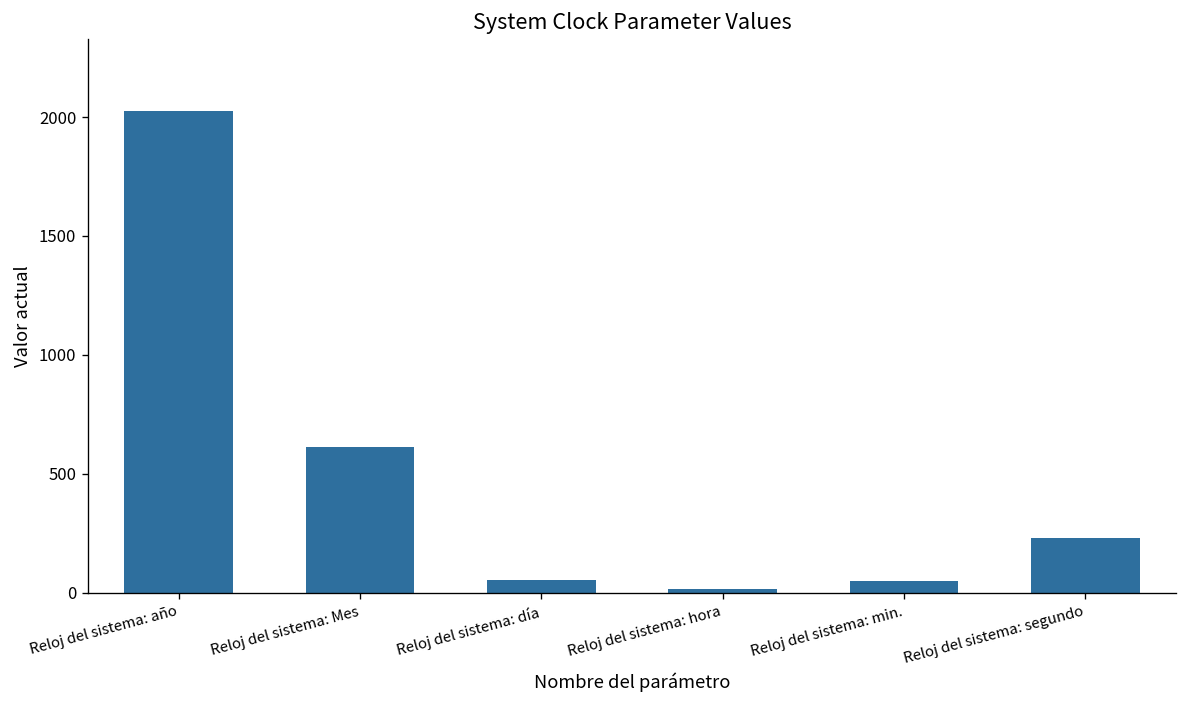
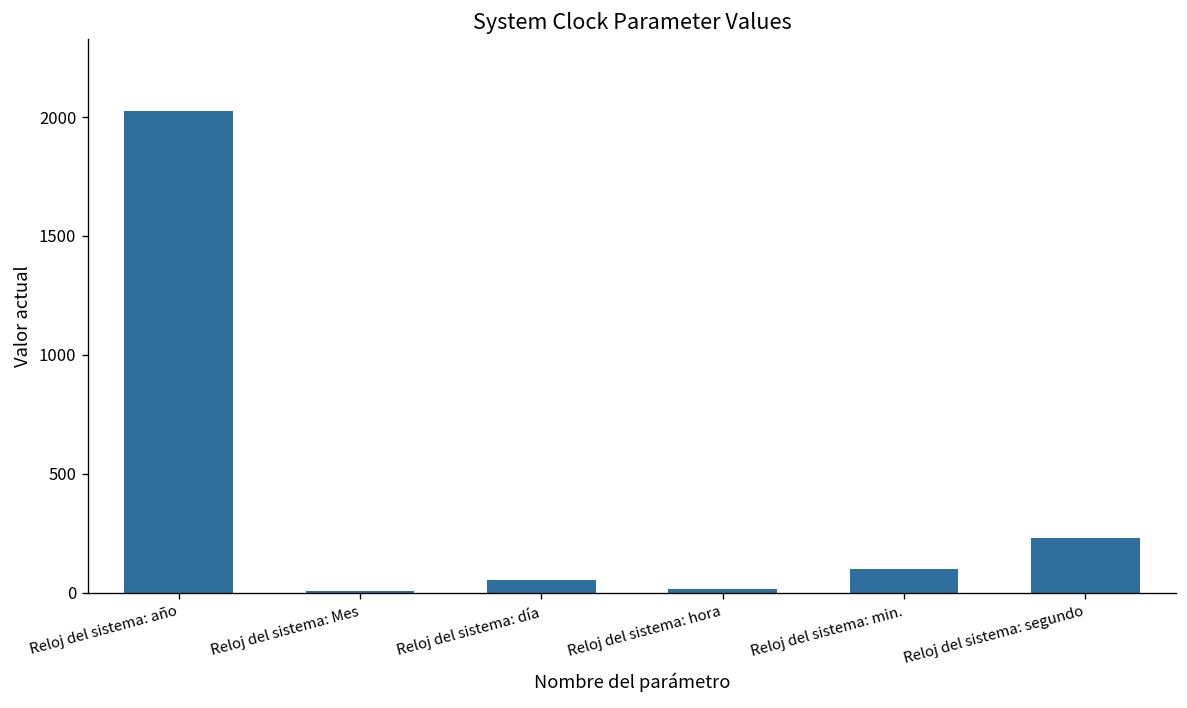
Reloj del sistema: Mes: 610 -> 10
Reloj del sistema: min.: 50 -> 100
